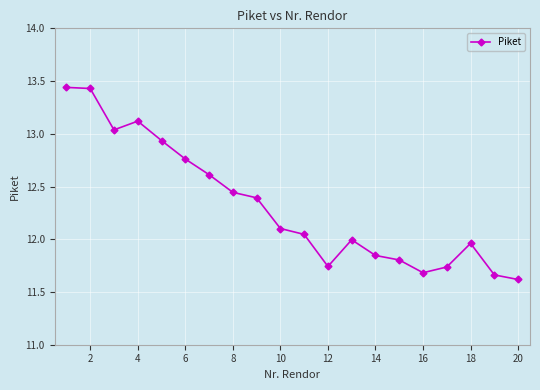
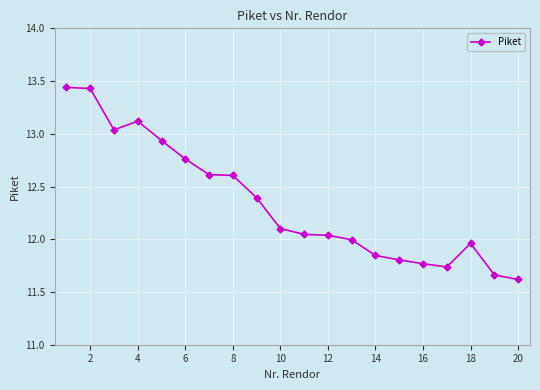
8: 12.44 -> 12.61
12: 11.74 -> 12.04
16: 11.68 -> 11.77
